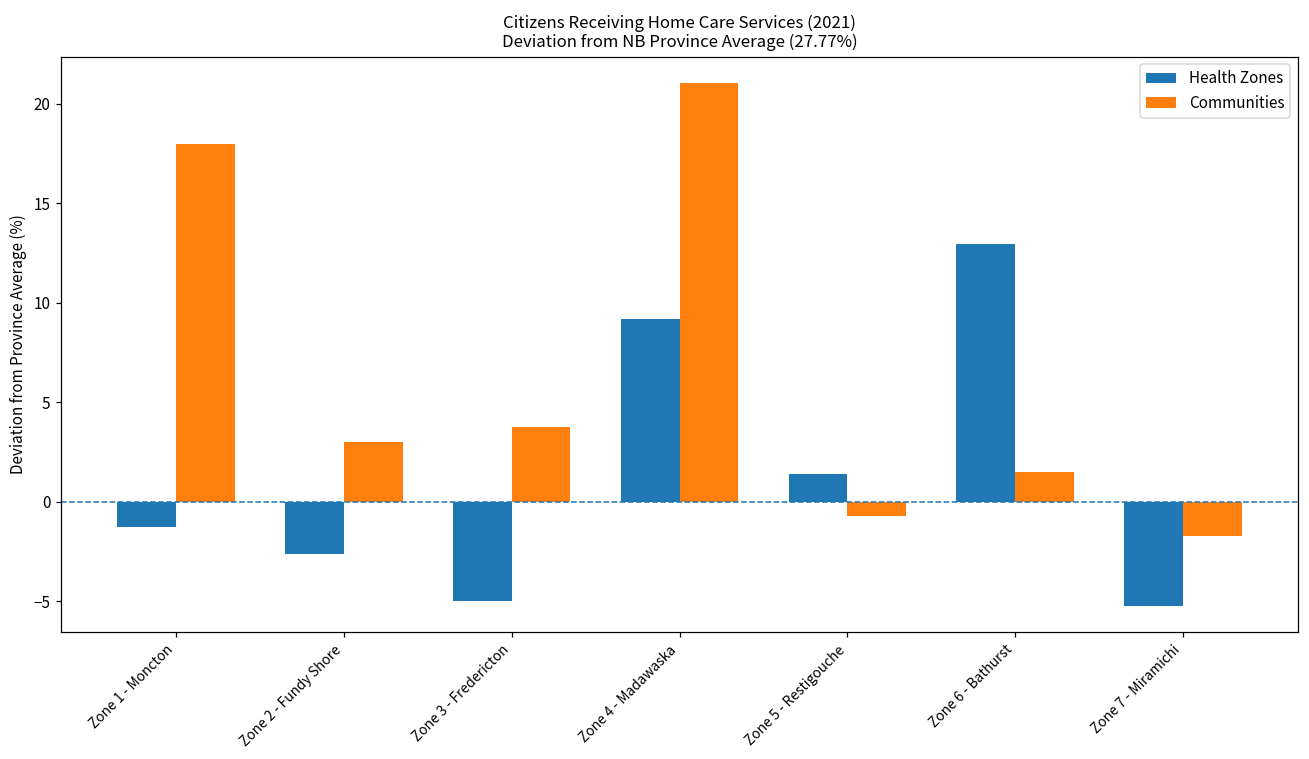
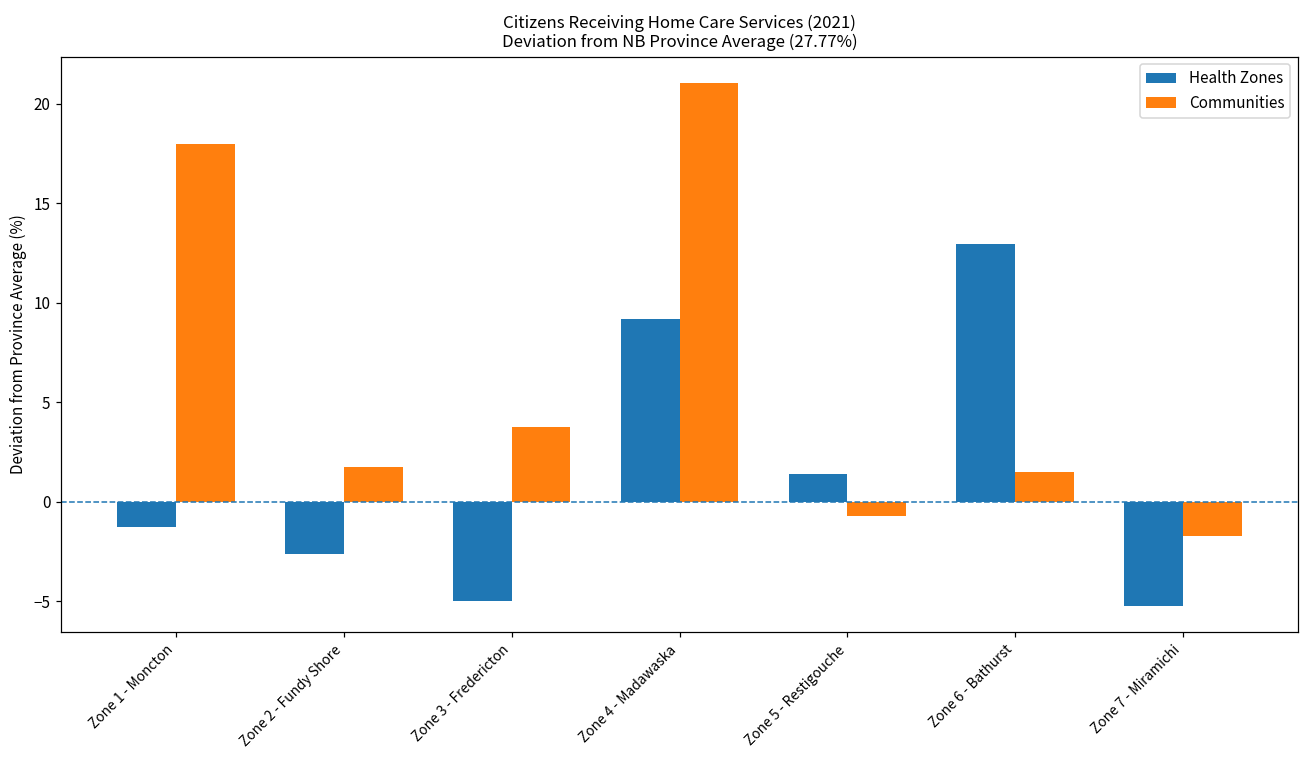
Communities, Zone 2 - Fundy Shore: 3.0 -> 1.7
